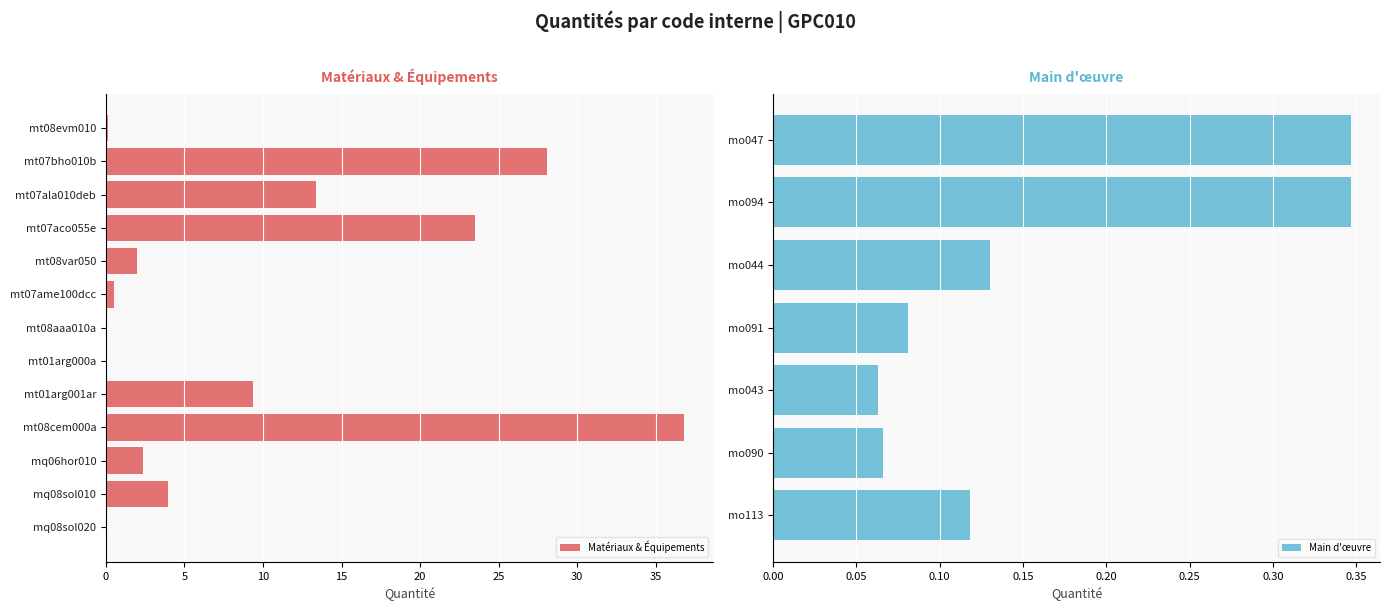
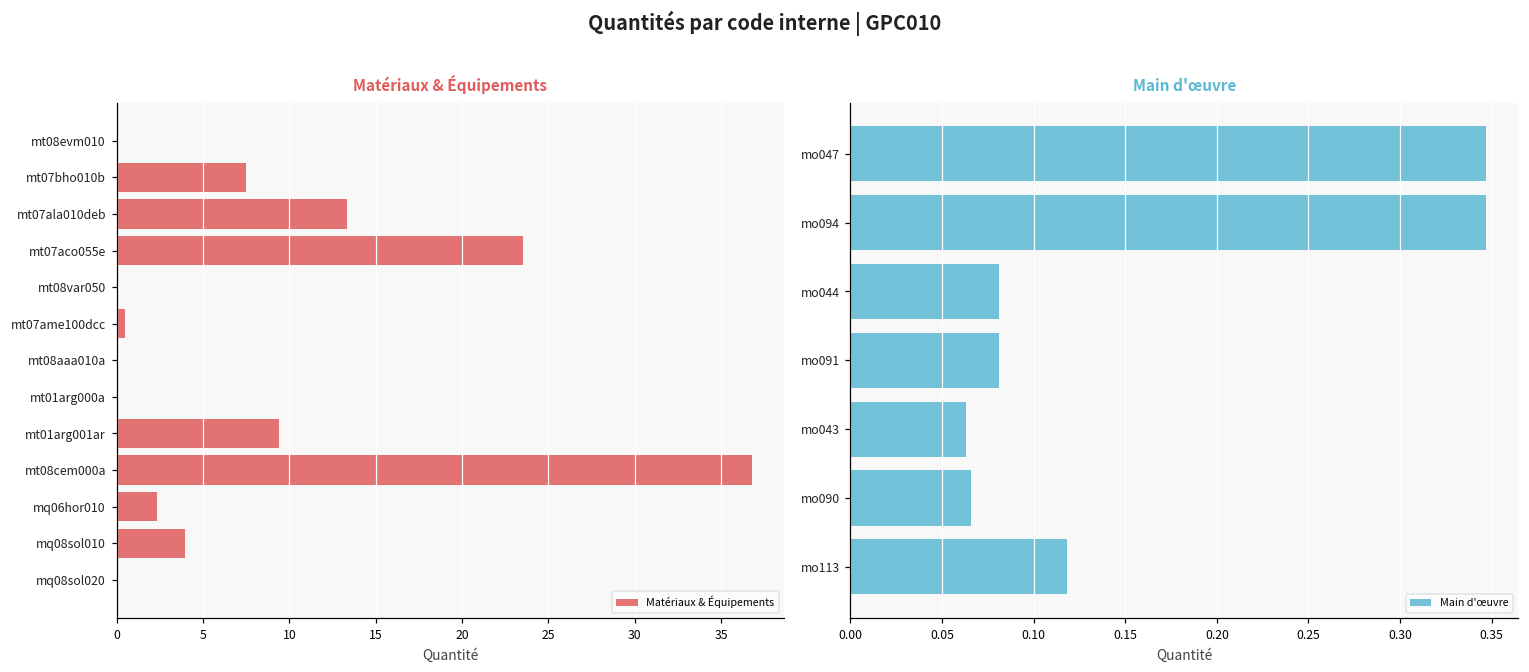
Matériaux & Équipements, mt07bho010b: 28.1 -> 7.5
Matériaux & Équipements, mt08var050: 1.9 -> 0.0
Main d'œuvre, mo044: 0.130 -> 0.081
